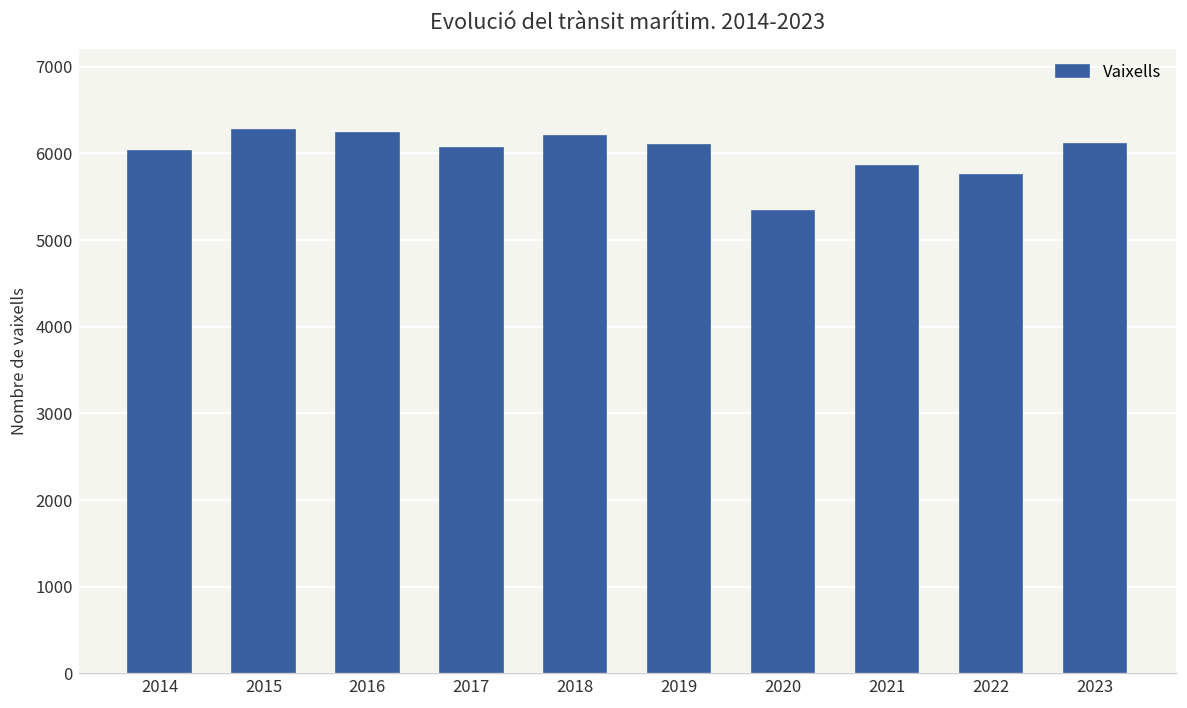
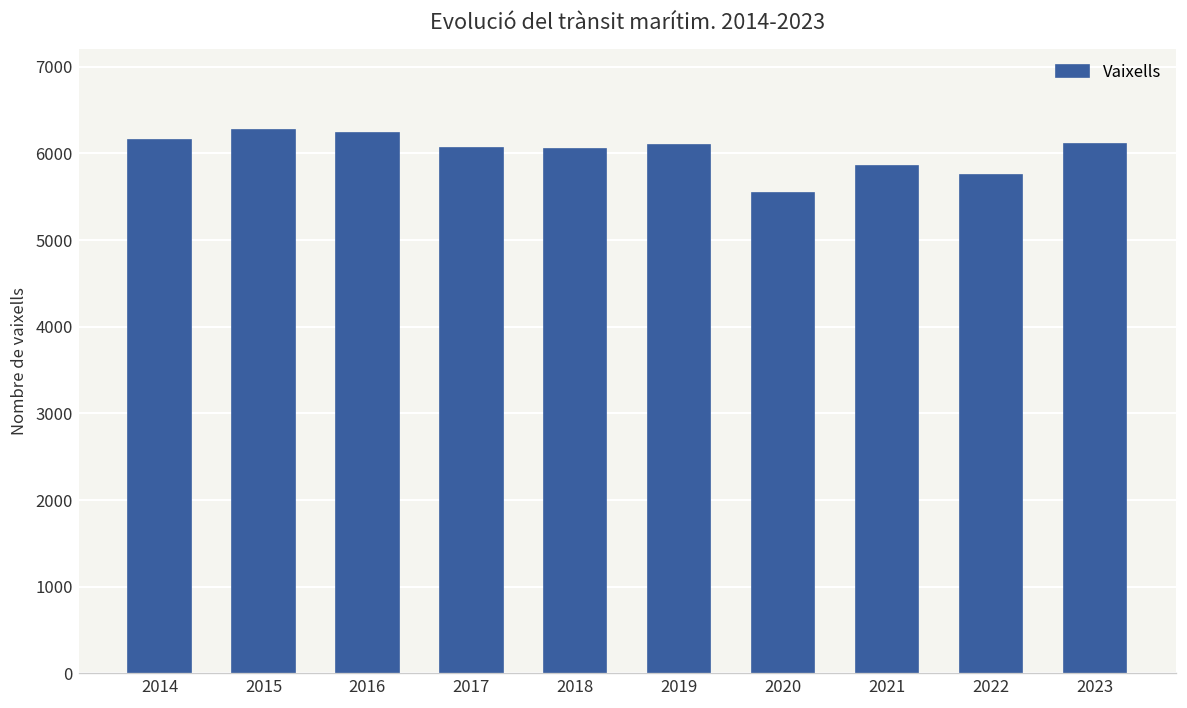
2014: 6000 -> 6200
2018: 6200 -> 6000
2020: 5300 -> 5500
